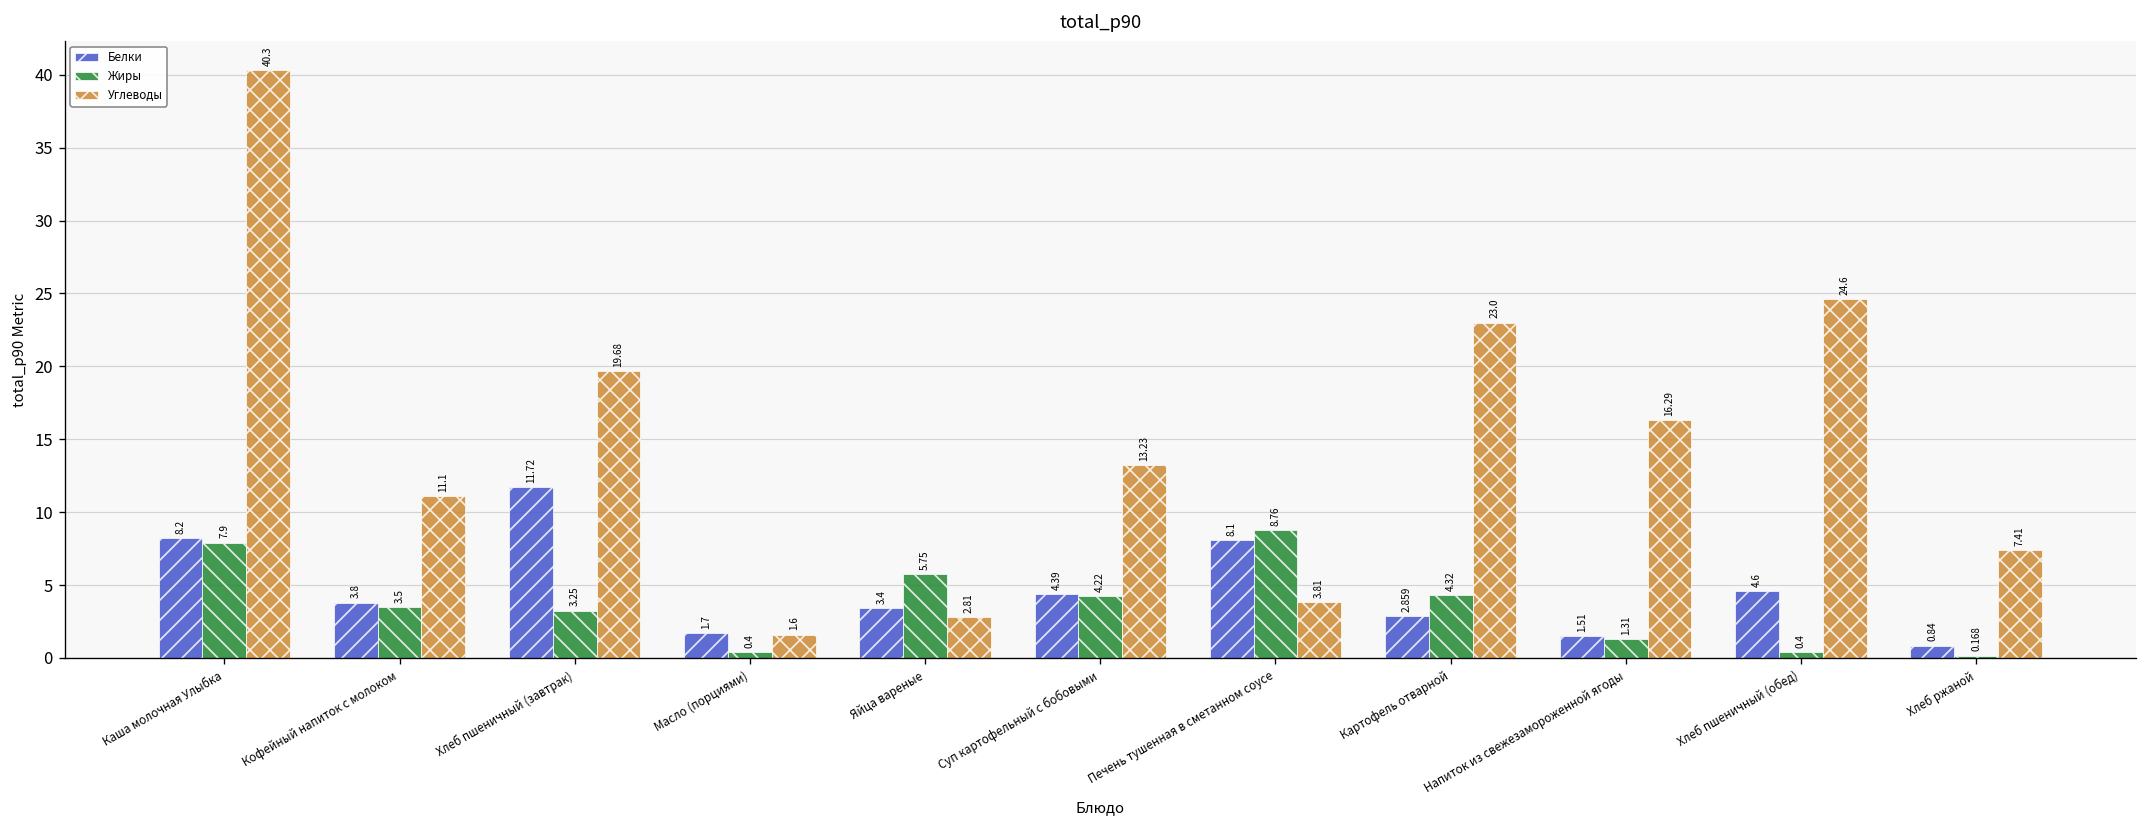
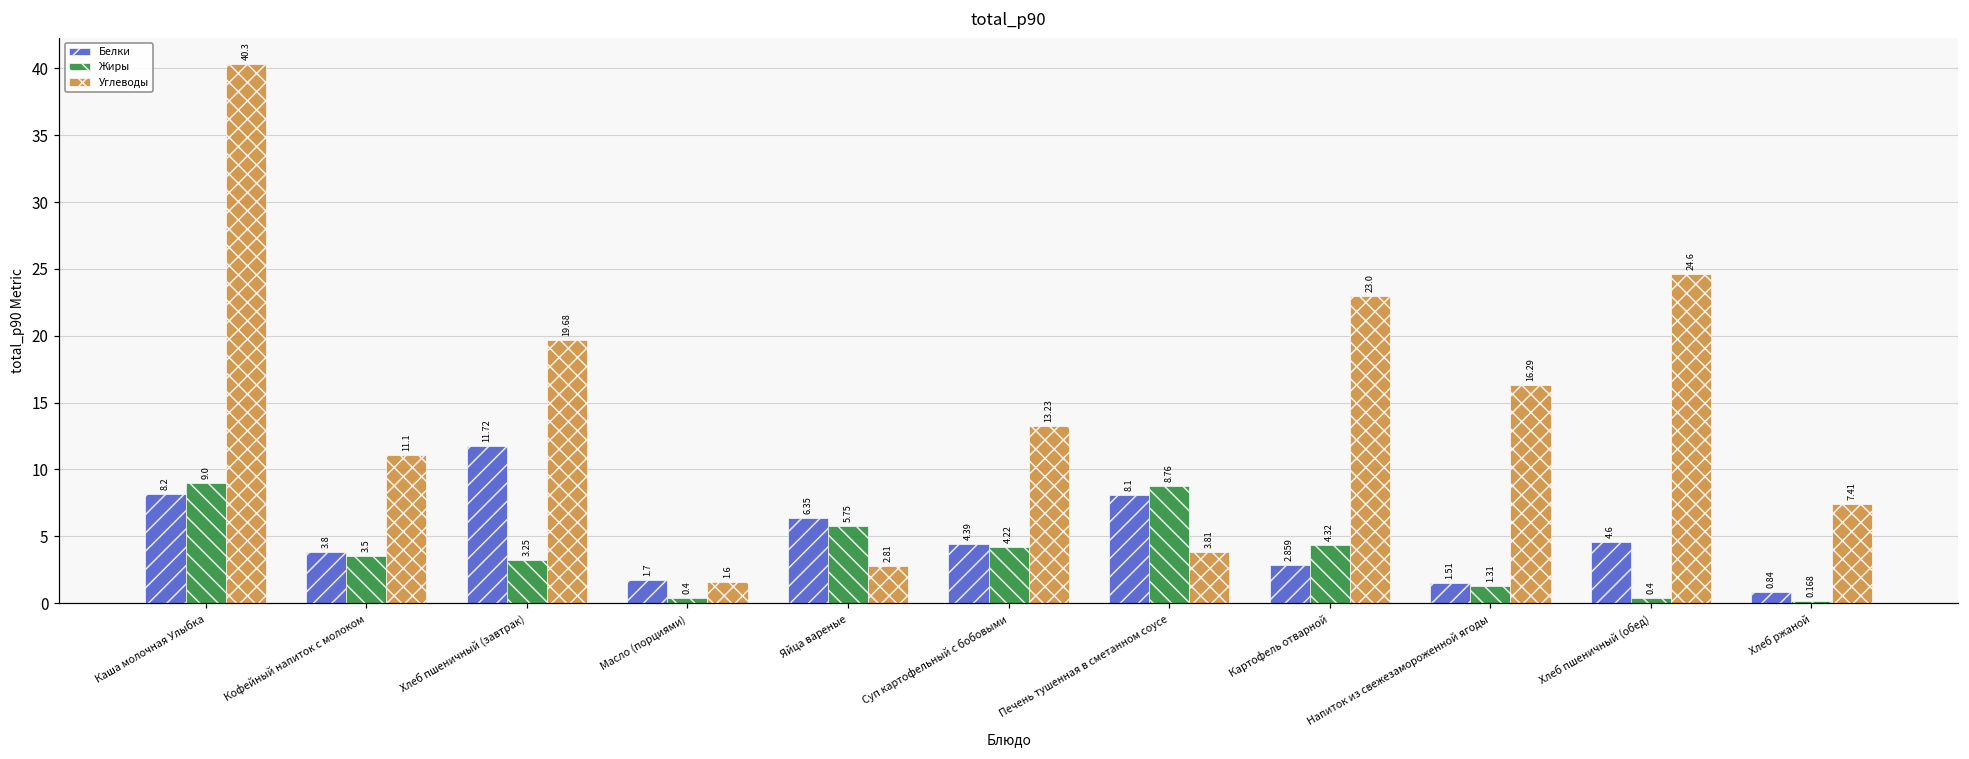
Жиры, Каша молочная Улыбка: 7.9 -> 9.0
Белки, Яйца вареные: 3.4 -> 6.35
